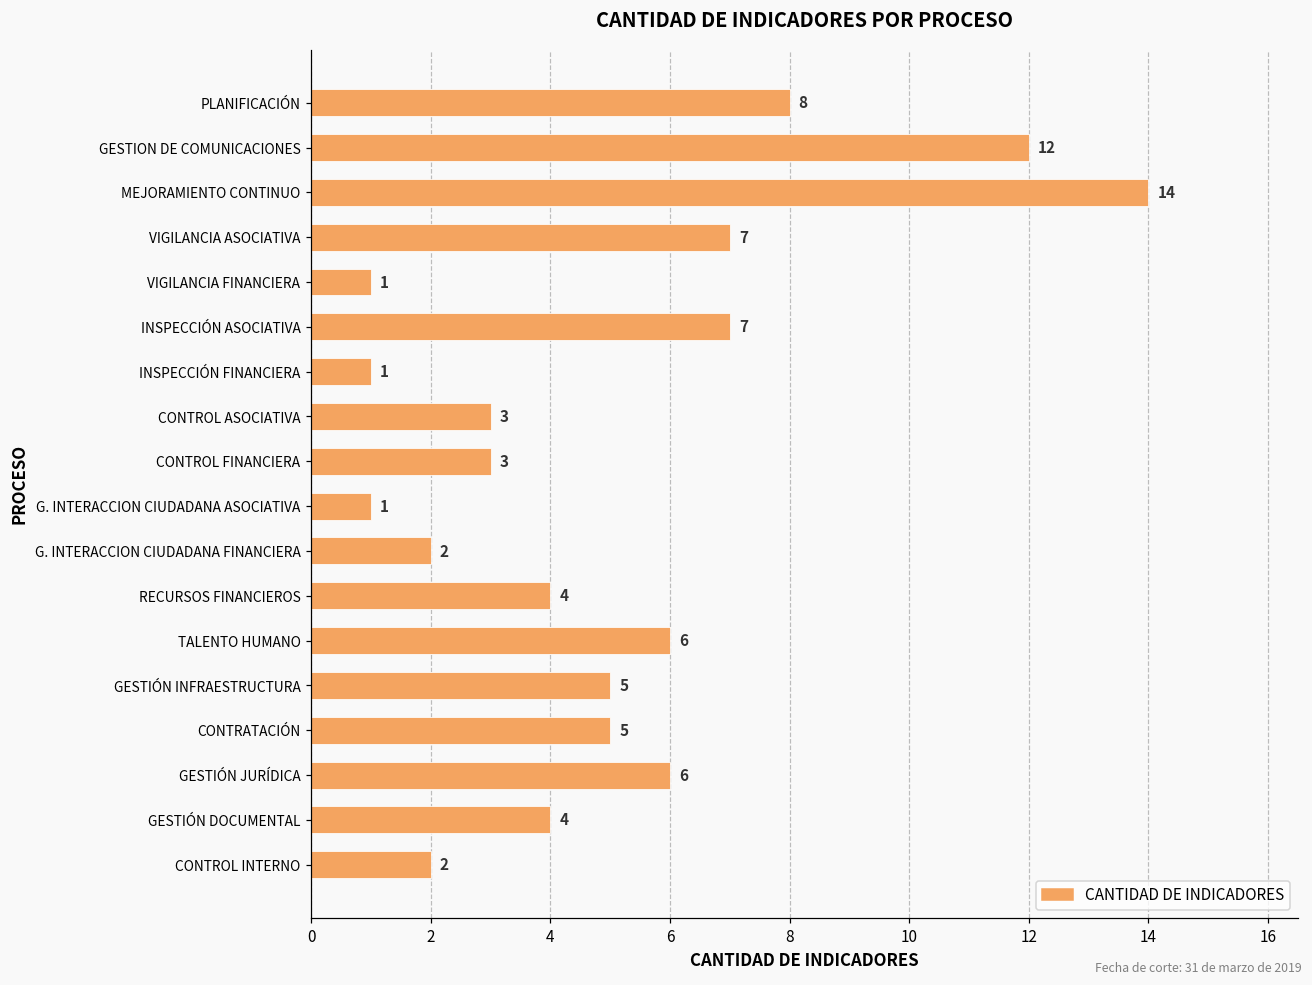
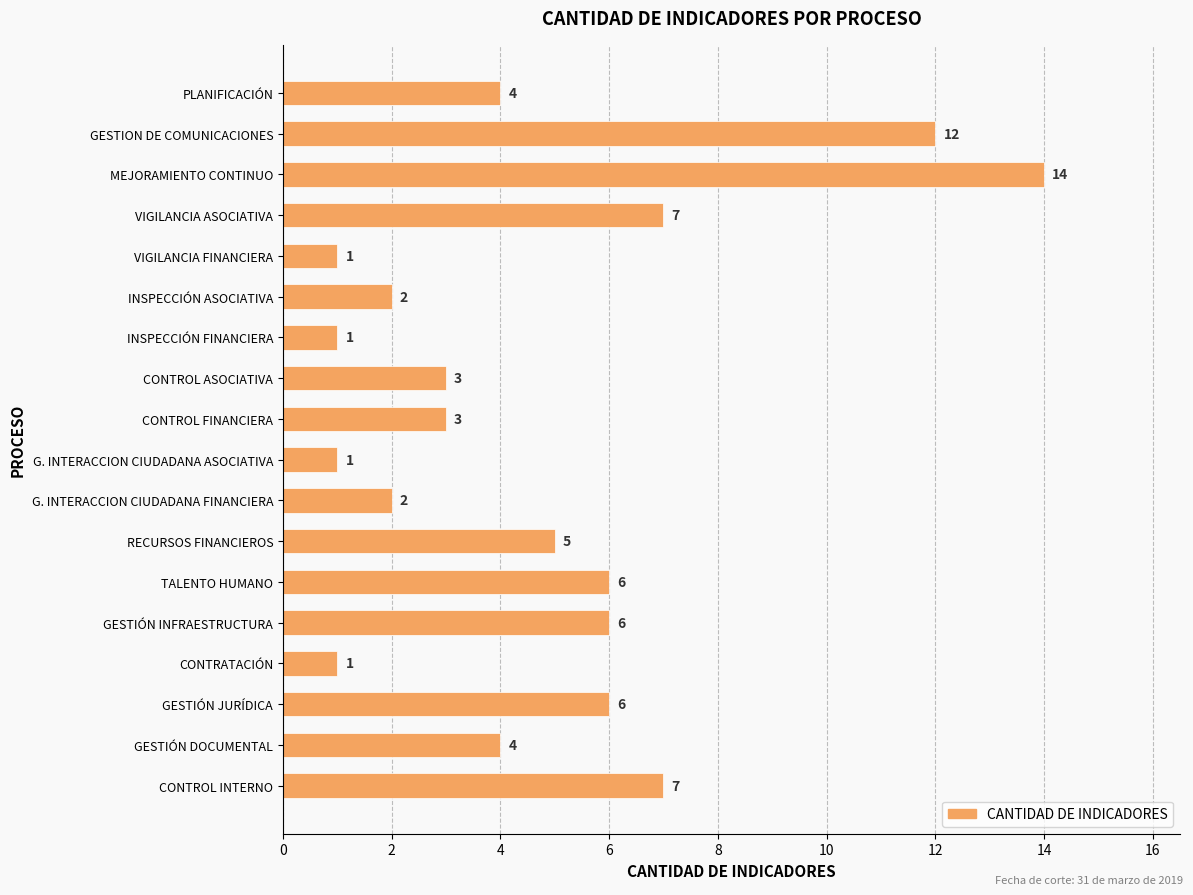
PLANIFICACIÓN: 8 -> 4
INSPECCIÓN ASOCIATIVA: 7 -> 2
RECURSOS FINANCIEROS: 4 -> 5
GESTIÓN INFRAESTRUCTURA: 5 -> 6
CONTRATACIÓN: 5 -> 1
CONTROL INTERNO: 2 -> 7
